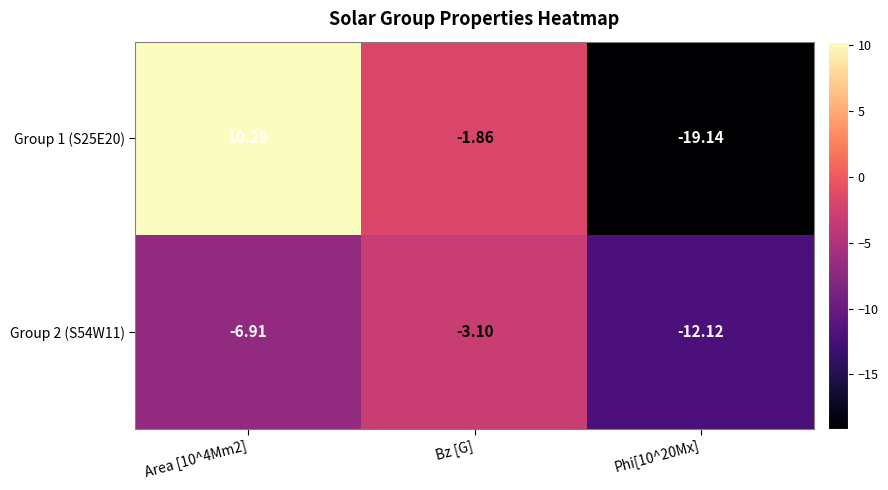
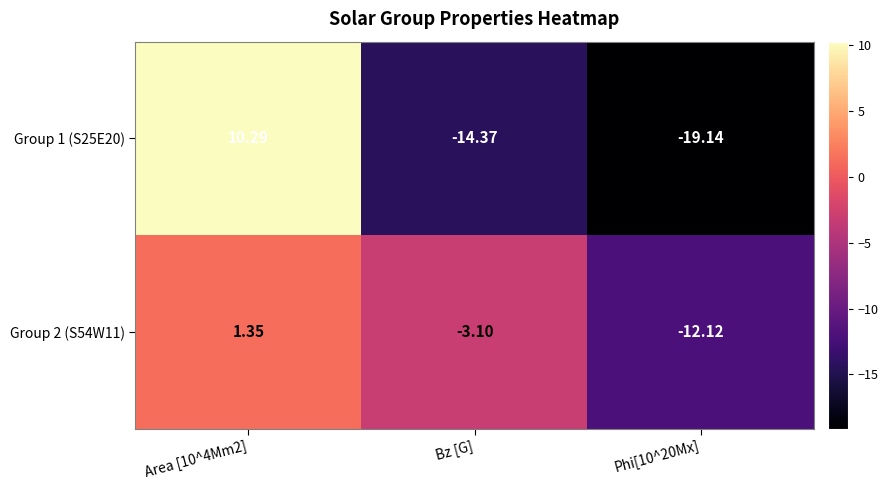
Group 1 (S25E20), Bz [G]: -1.86 -> -14.37
Group 2 (S54W11), Area [10^4Mm2]: -6.91 -> 1.35
